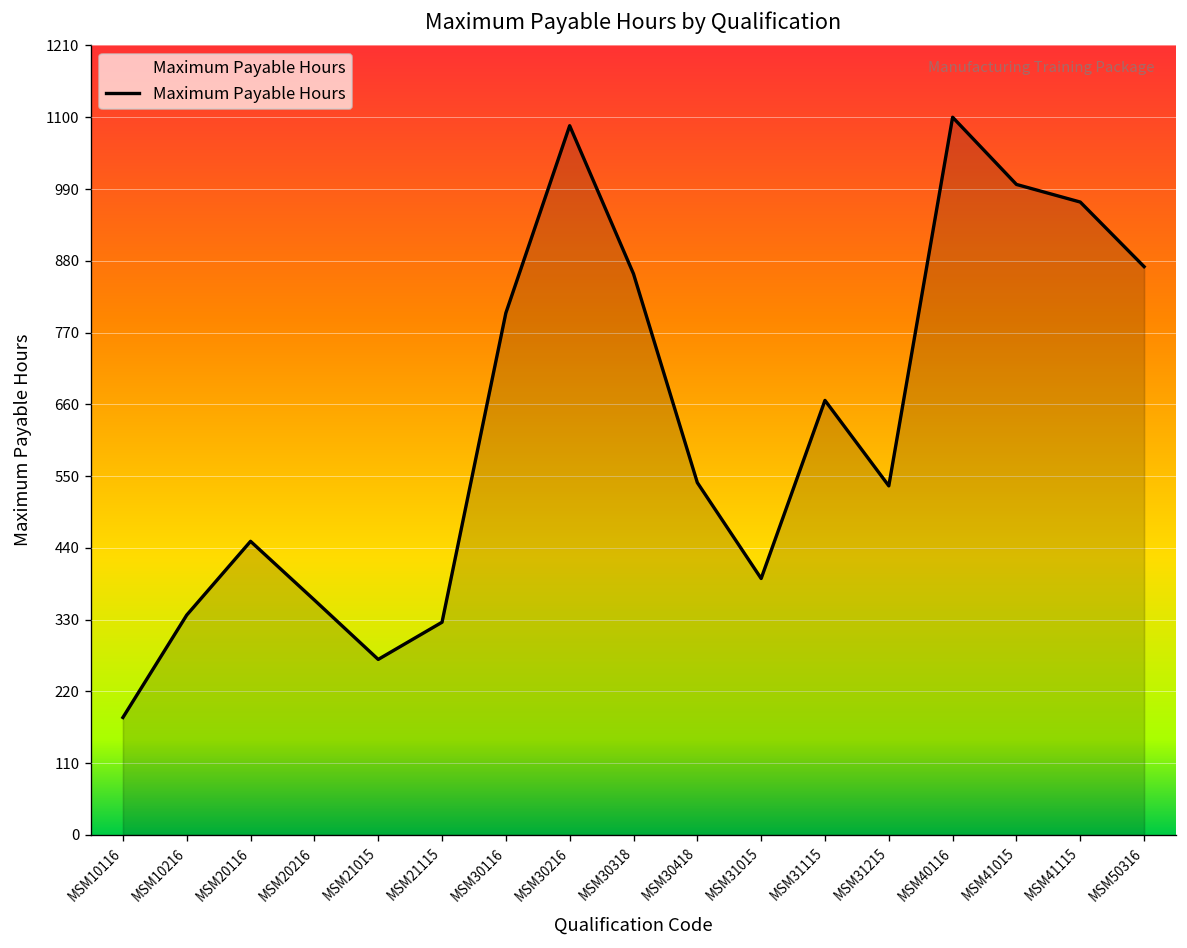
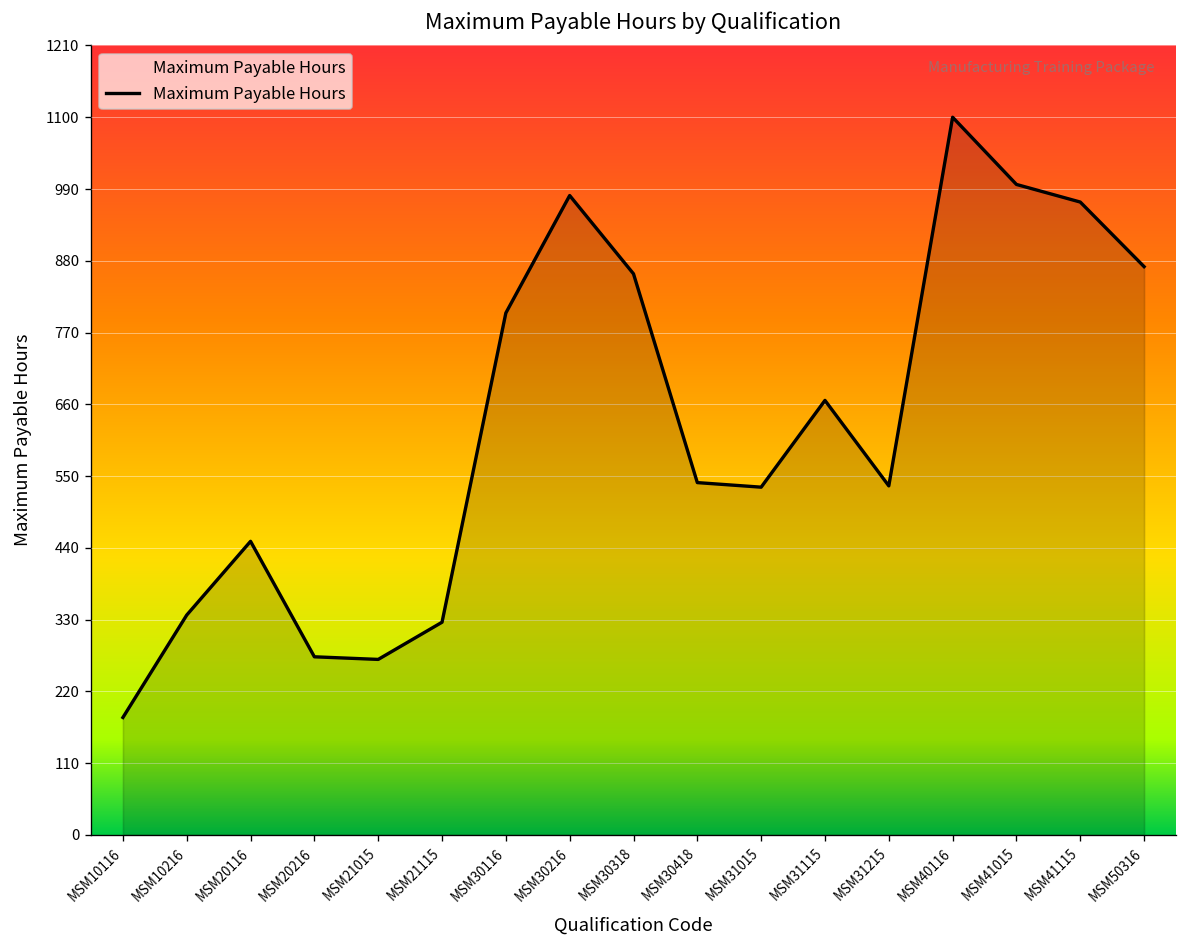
MSM20216: 360 -> 270
MSM30216: 1090 -> 980
MSM31015: 390 -> 530
